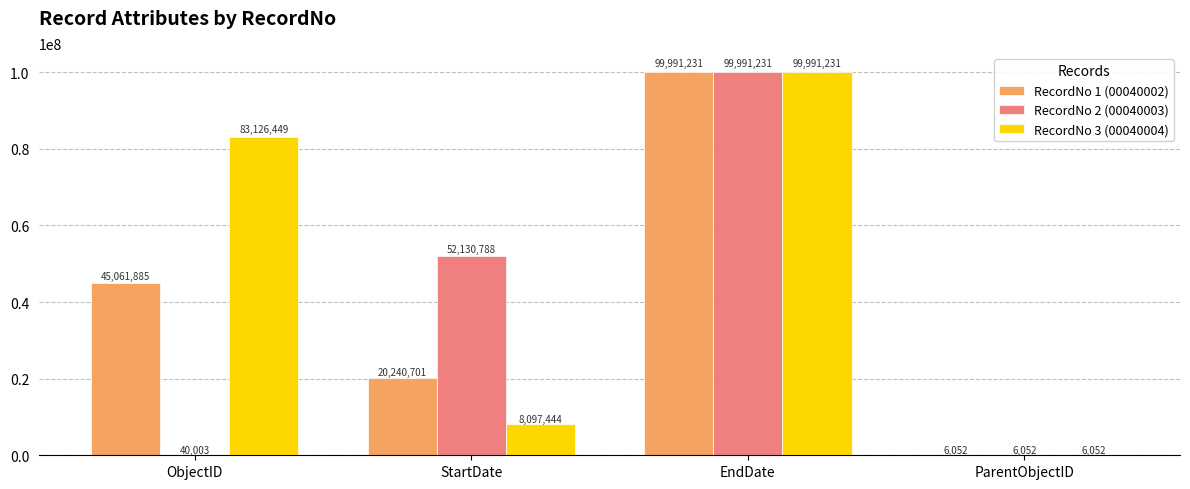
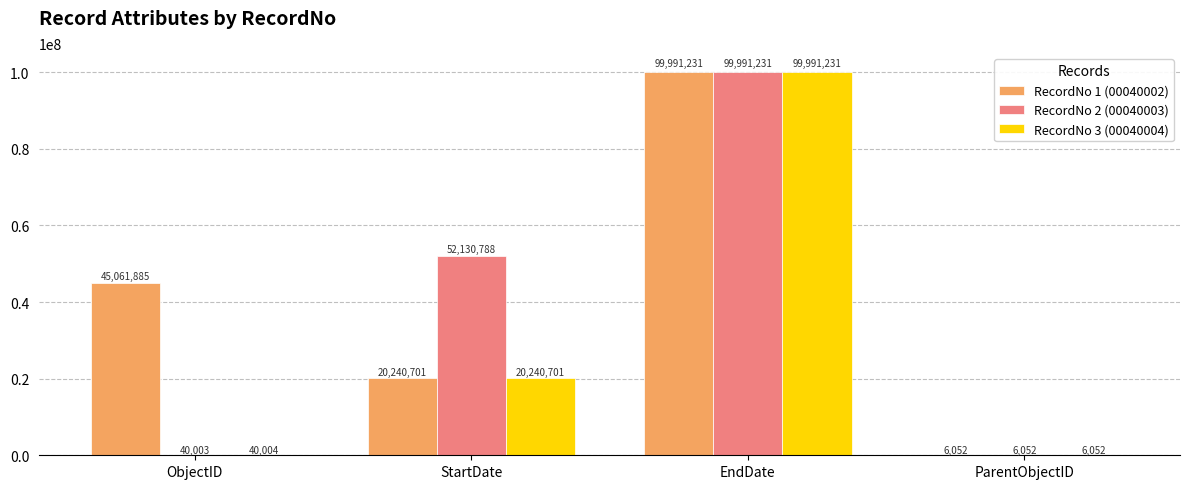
RecordNo 3 (00040004), ObjectID: 83,126,449 -> 40,004
RecordNo 3 (00040004), StartDate: 8,097,444 -> 20,240,701
